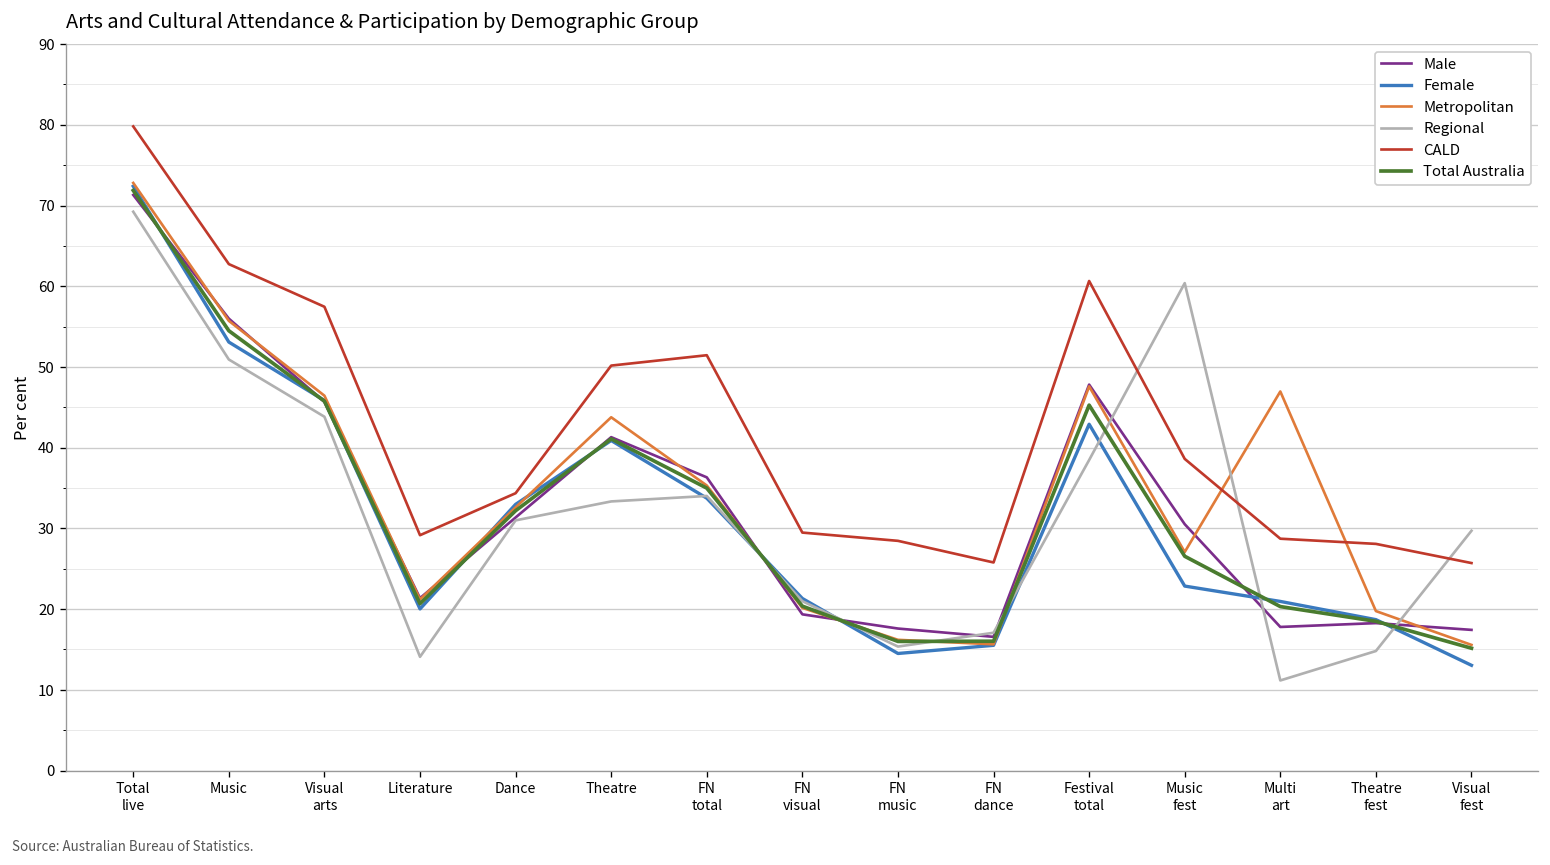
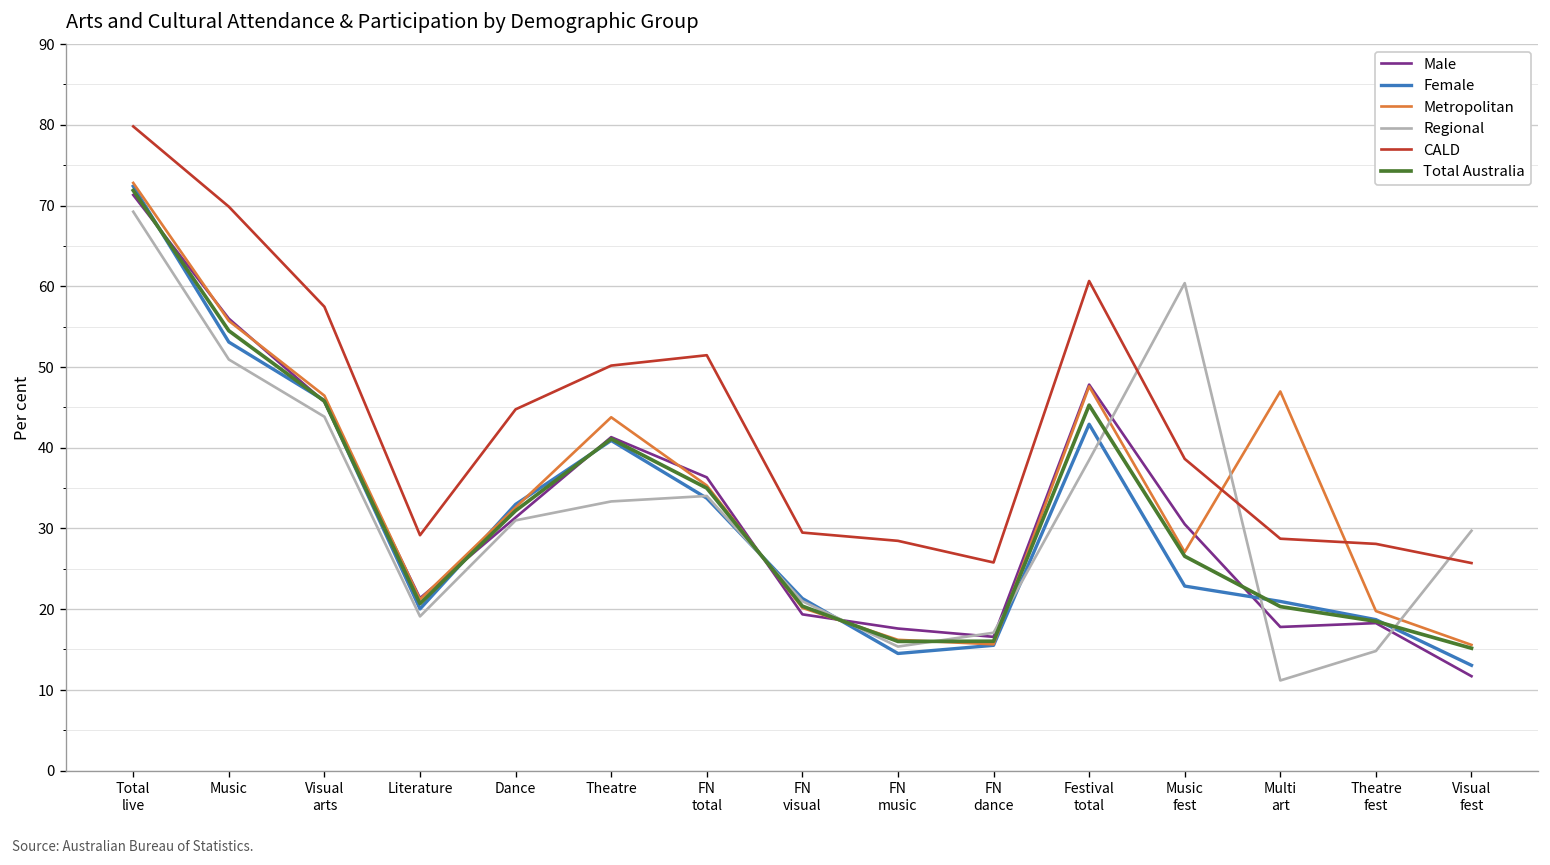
CALD, Music: 63 -> 70
Regional, Literature: 14 -> 19
CALD, Dance: 34 -> 45
Male, Visual fest: 17 -> 12
